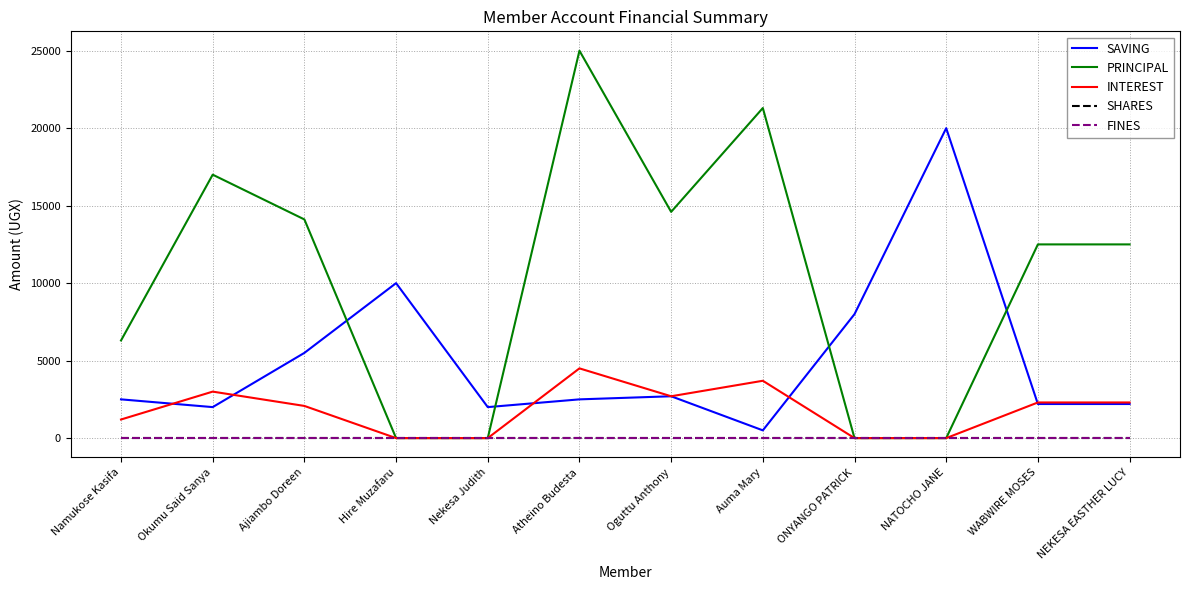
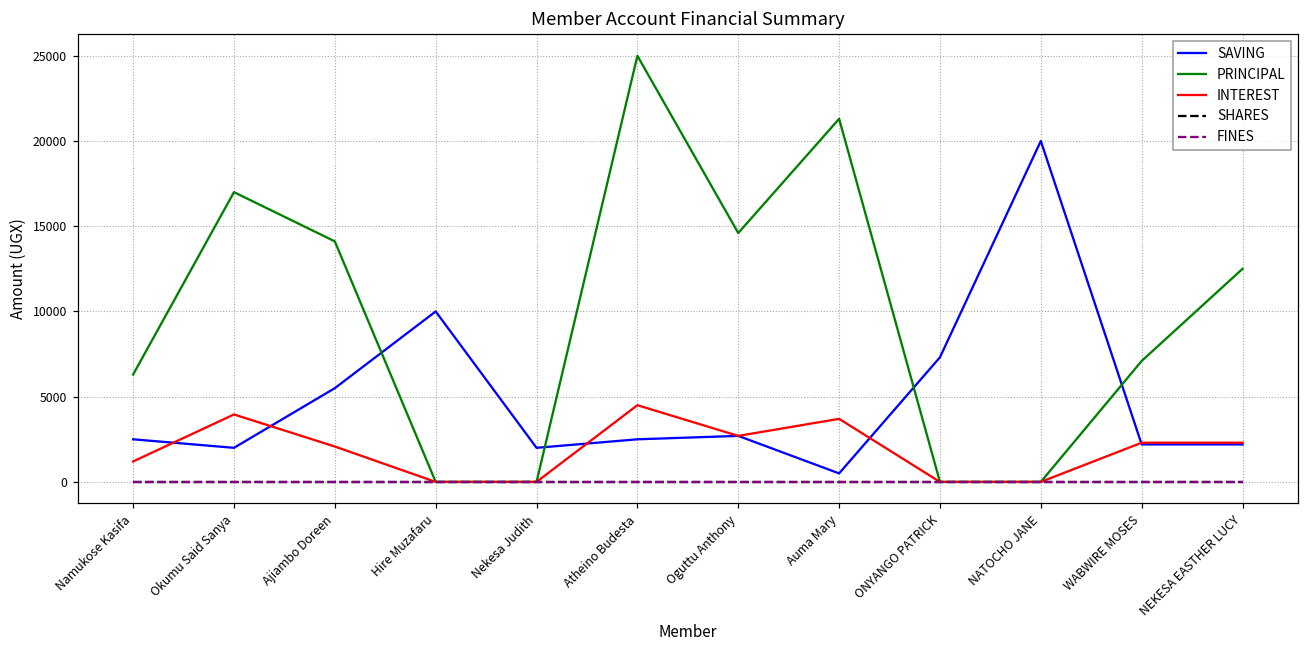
INTEREST, Okumu Said Sanya: 3000 -> 4000
SAVING, ONYANGO PATRICK: 8000 -> 7300
PRINCIPAL, WABWIRE MOSES: 12500 -> 7100
